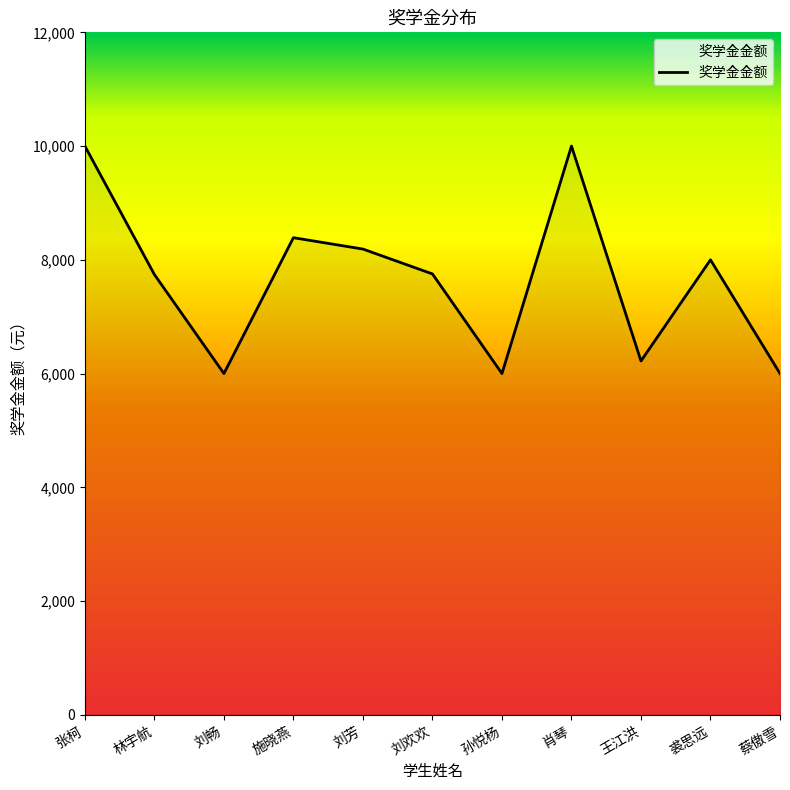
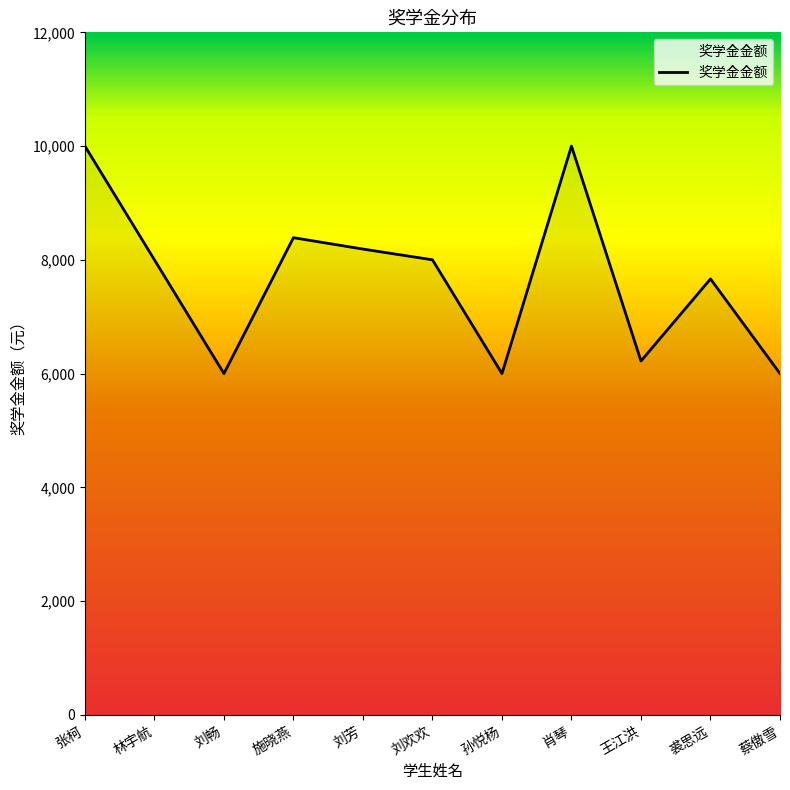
林宇航: 7,700 -> 8,000
刘欢欢: 7,800 -> 8,000
裘思远: 8,000 -> 7,700
